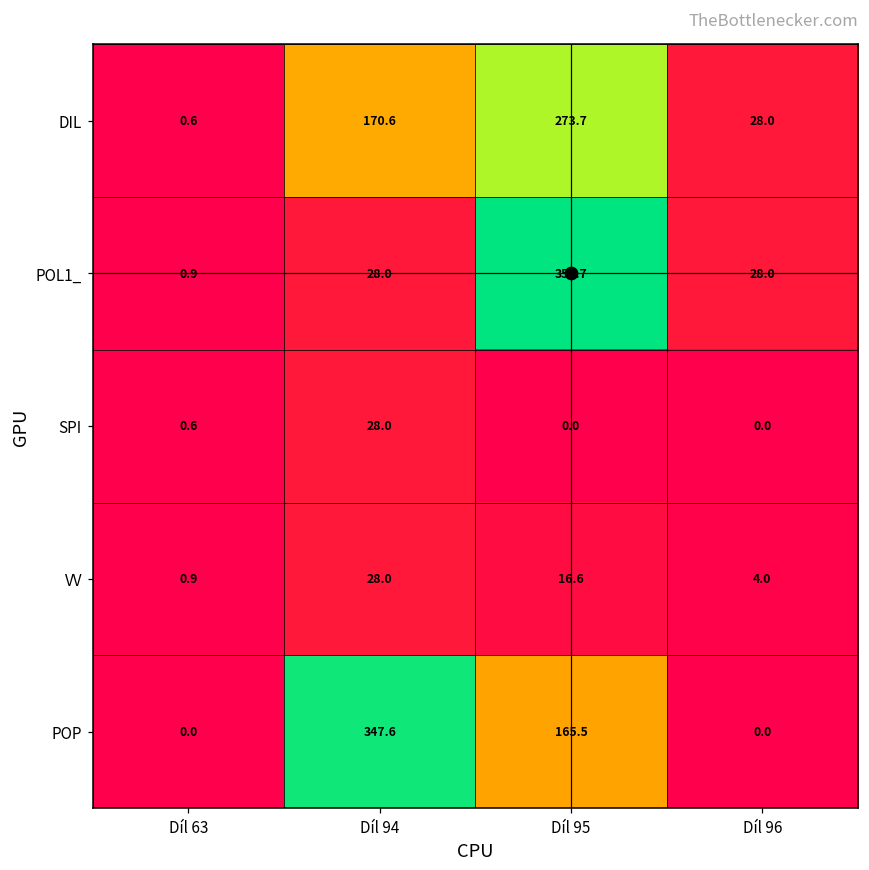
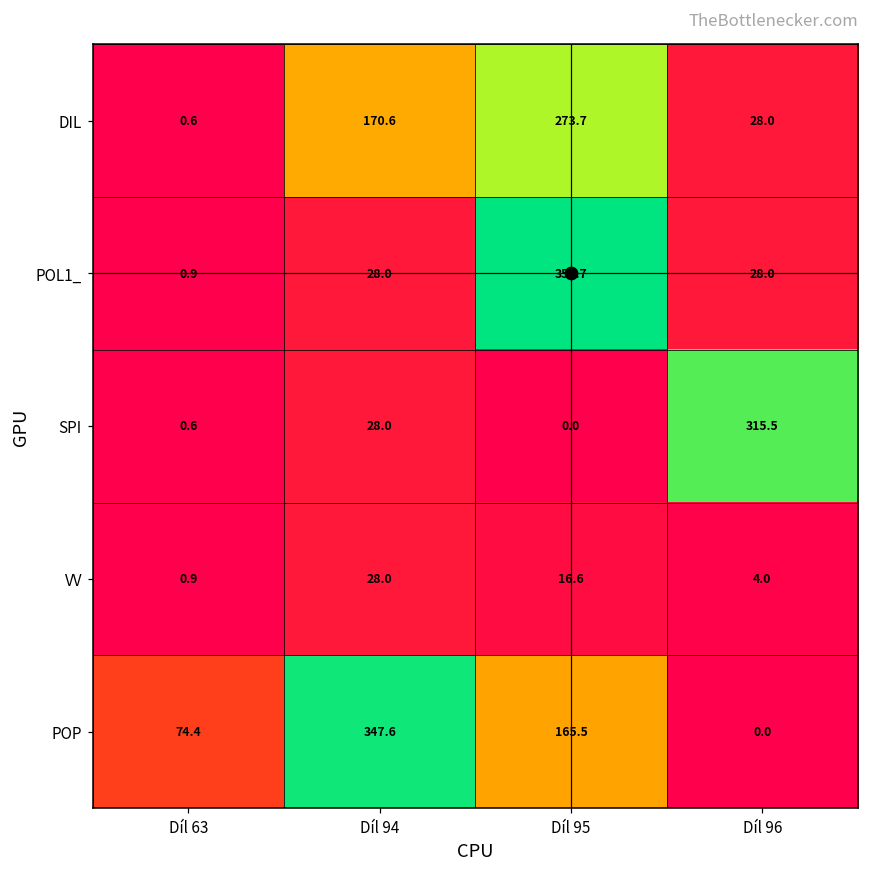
SPI, Díl 96: 0.0 -> 315.5
POP, Díl 63: 0.0 -> 74.4
